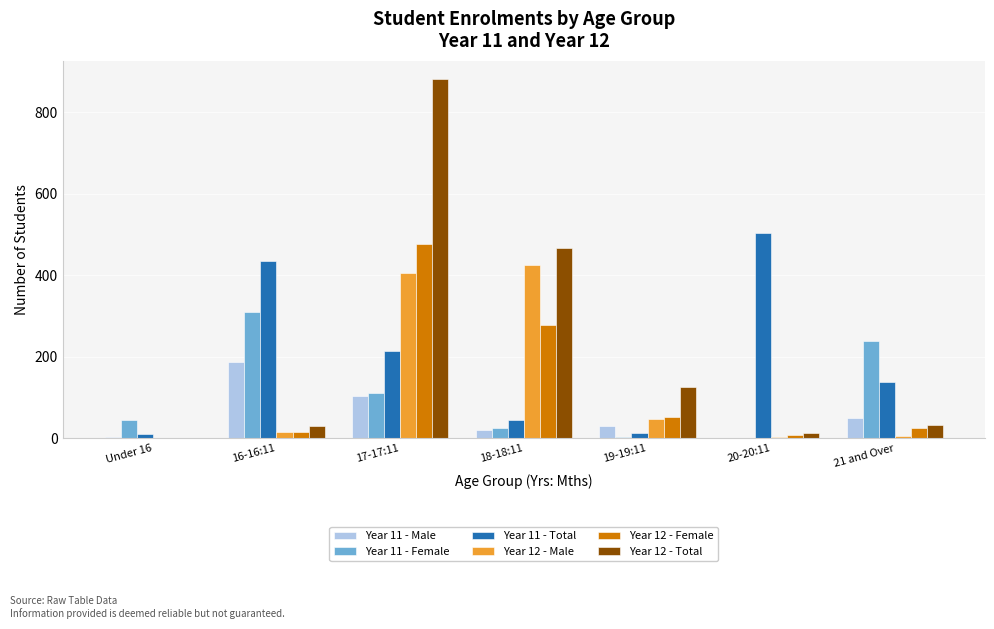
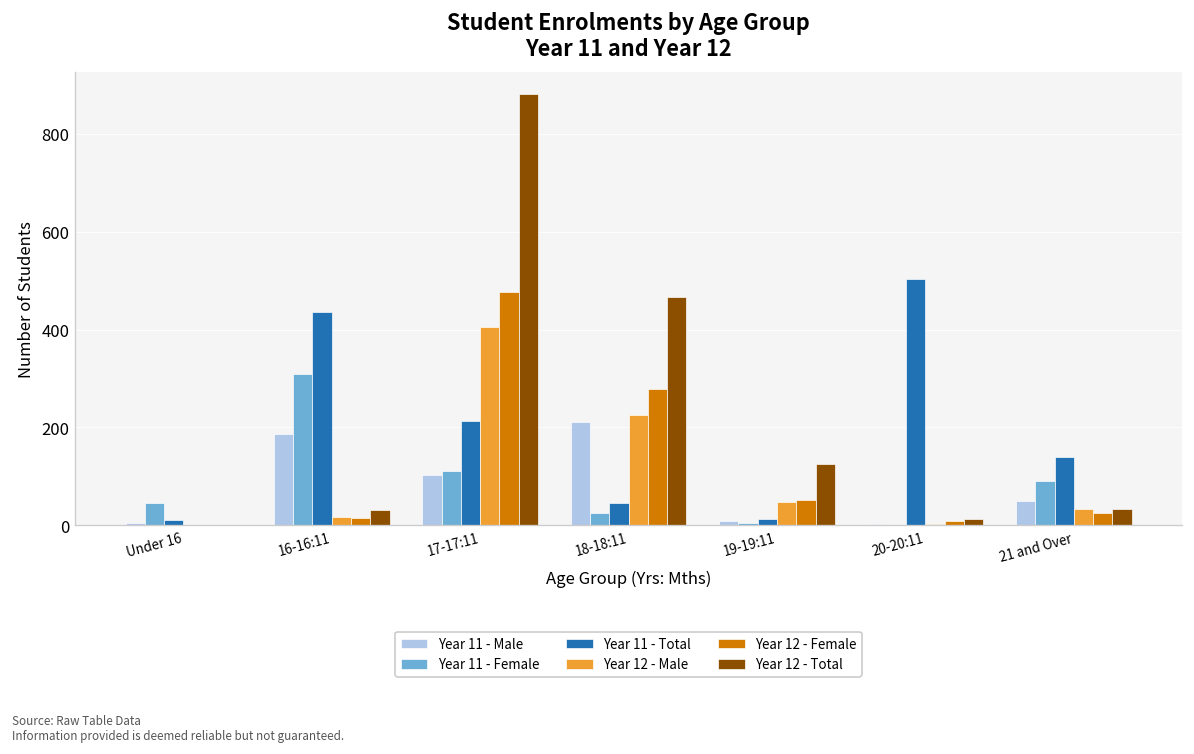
Year 11 - Male, 18-18:11: 20 -> 210
Year 12 - Male, 18-18:11: 430 -> 230
Year 11 - Male, 19-19:11: 30 -> 10
Year 11 - Female, 21 and Over: 240 -> 90
Year 12 - Male, 21 and Over: 10 -> 30
